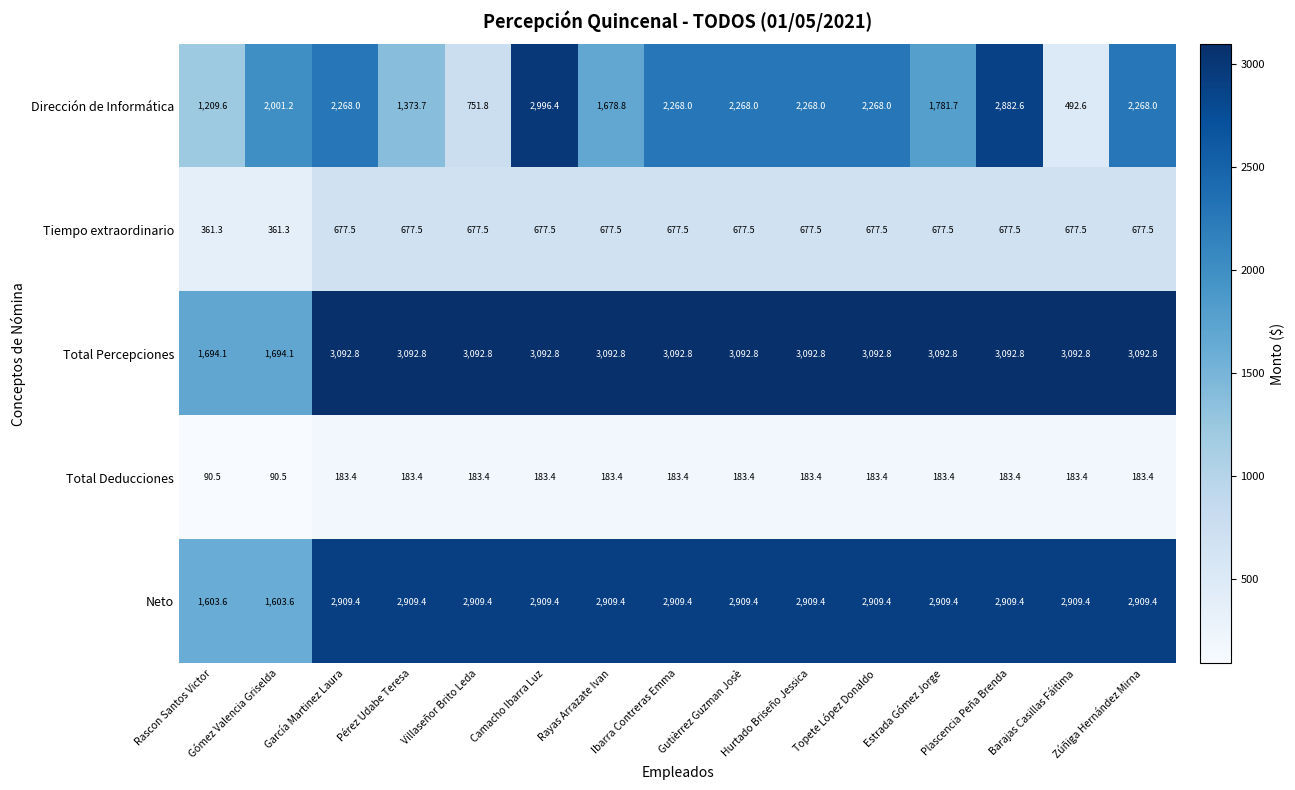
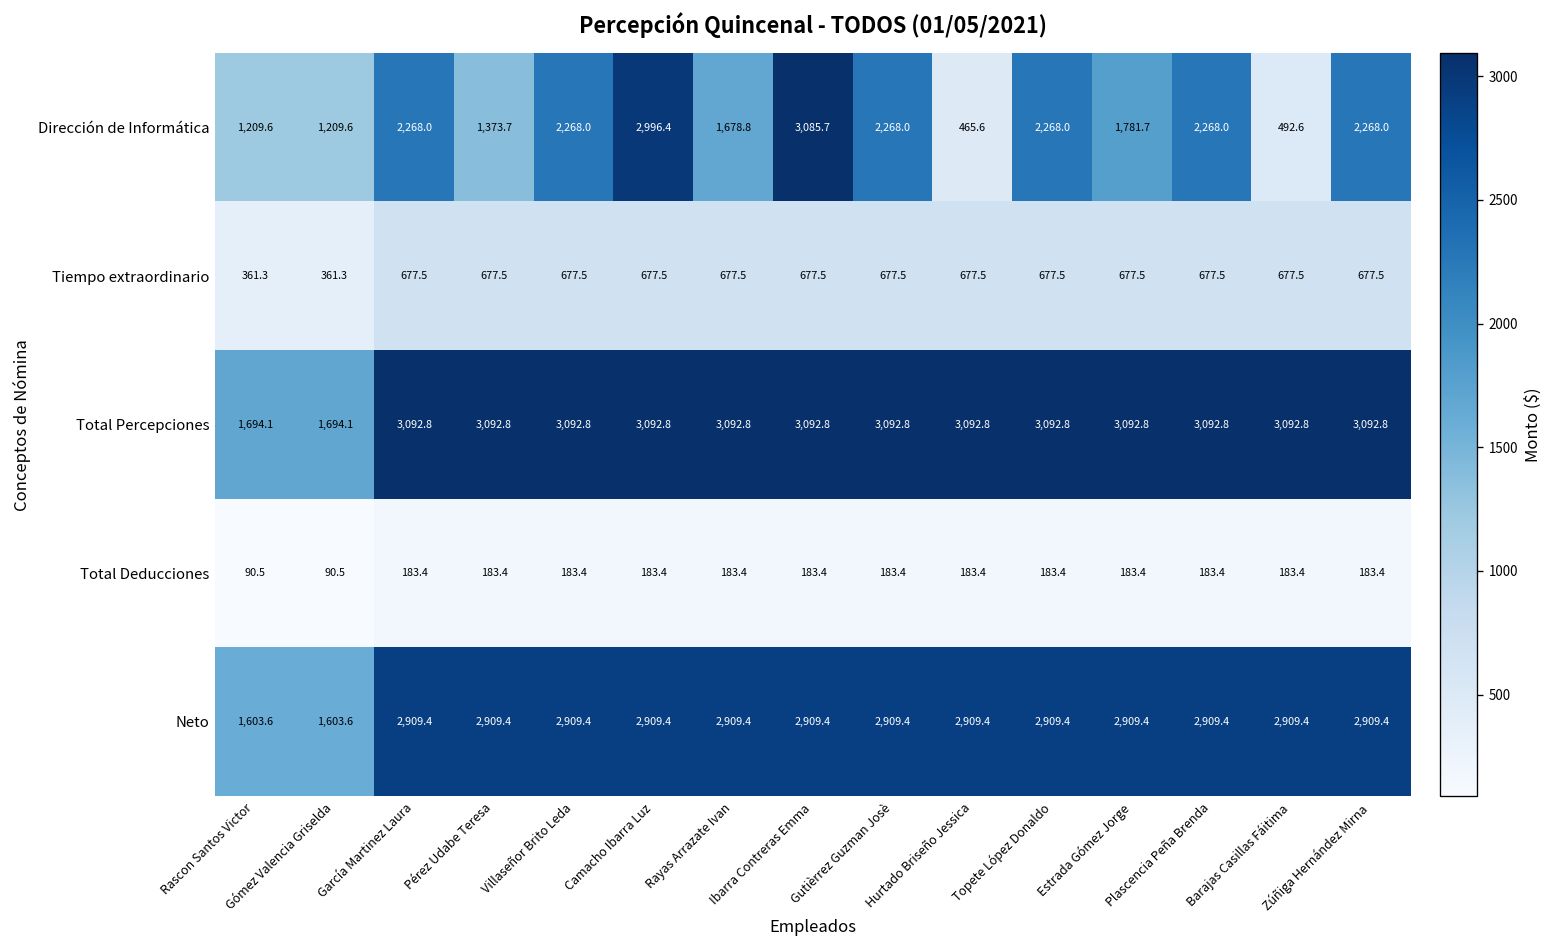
Dirección de Informática, Gómez Valencia Griselda: 2,001.2 -> 1,209.6
Dirección de Informática, Villaseñor Brito Leda: 751.8 -> 2,268.0
Dirección de Informática, Ibarra Contreras Emma: 2,268.0 -> 3,085.7
Dirección de Informática, Hurtado Briseño Jessica: 2,268.0 -> 465.6
Dirección de Informática, Plascencia Peña Brenda: 2,882.6 -> 2,268.0
